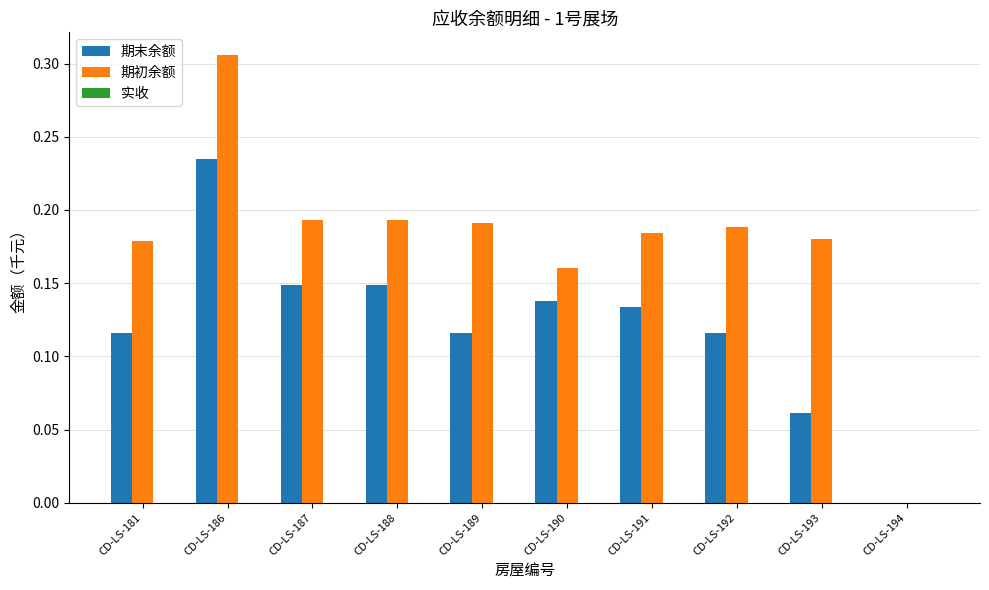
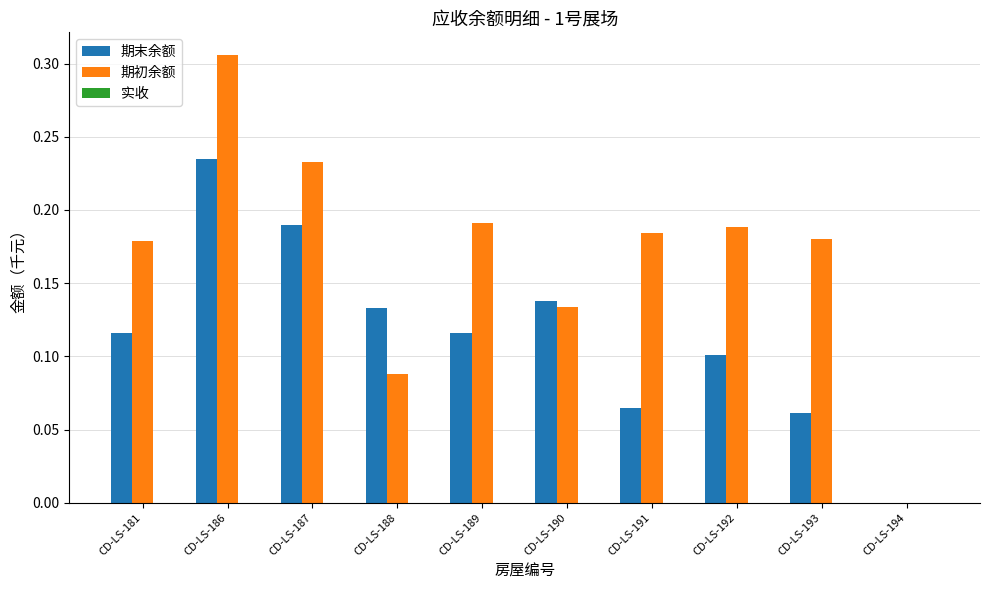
期末余额, CD-LS-187: 0.149 -> 0.190
期初余额, CD-LS-187: 0.193 -> 0.233
期末余额, CD-LS-188: 0.149 -> 0.133
期初余额, CD-LS-188: 0.193 -> 0.088
期初余额, CD-LS-190: 0.160 -> 0.134
期末余额, CD-LS-191: 0.134 -> 0.065
期末余额, CD-LS-192: 0.116 -> 0.101
